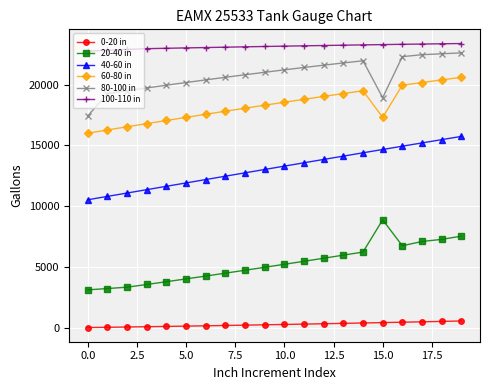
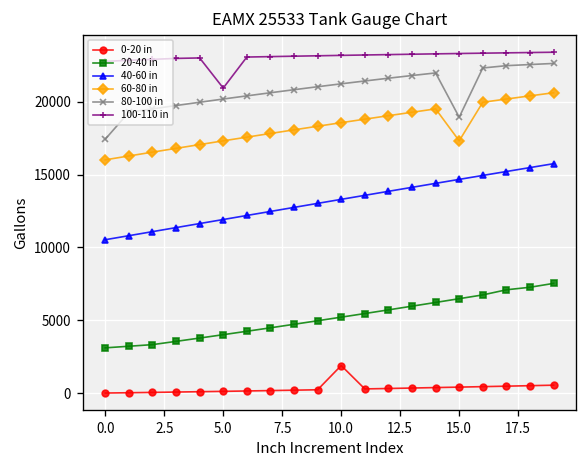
100-110 in, 5.0: 23000 -> 20900
0-20 in, 10.0: 300 -> 1900
20-40 in, 15.0: 8900 -> 6500
